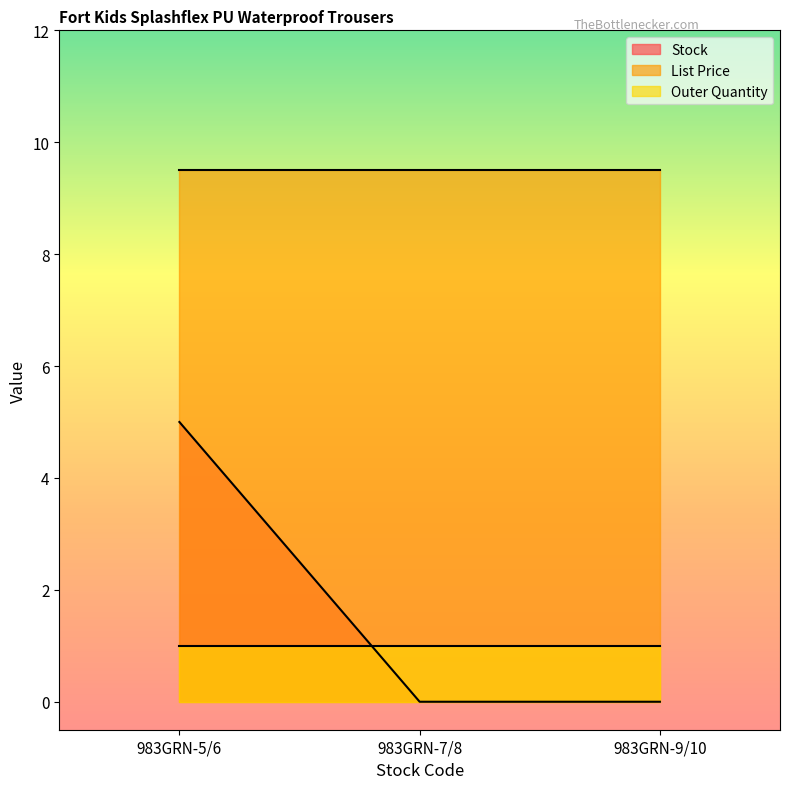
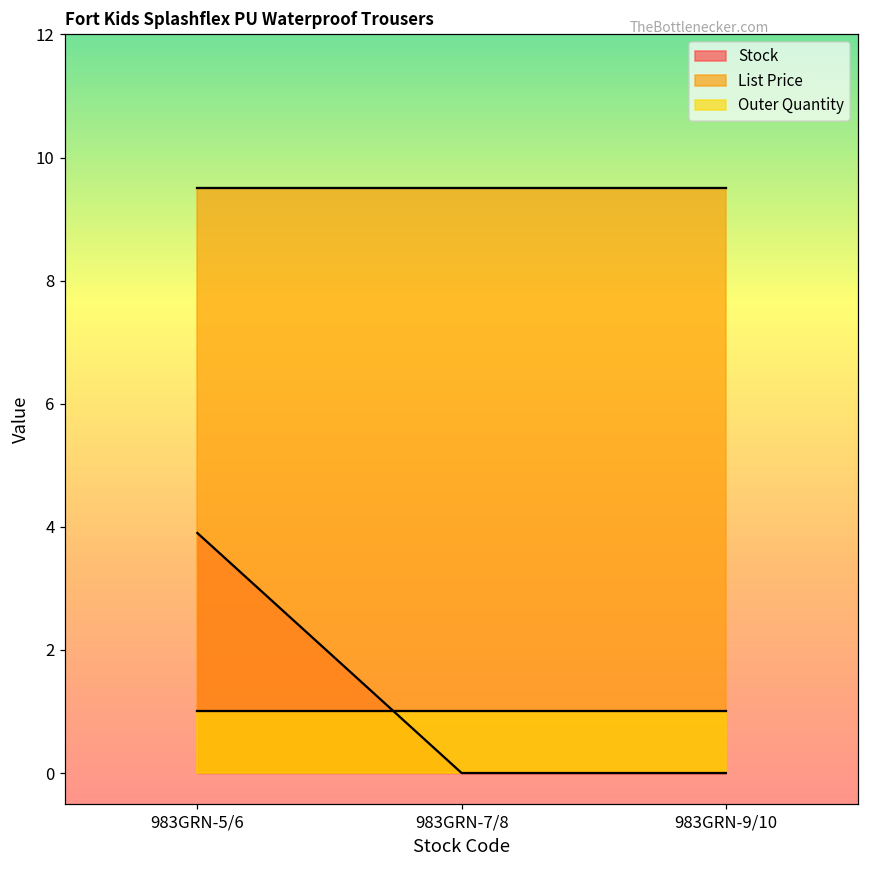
Stock, 983GRN-5/6: 5.0 -> 3.9
